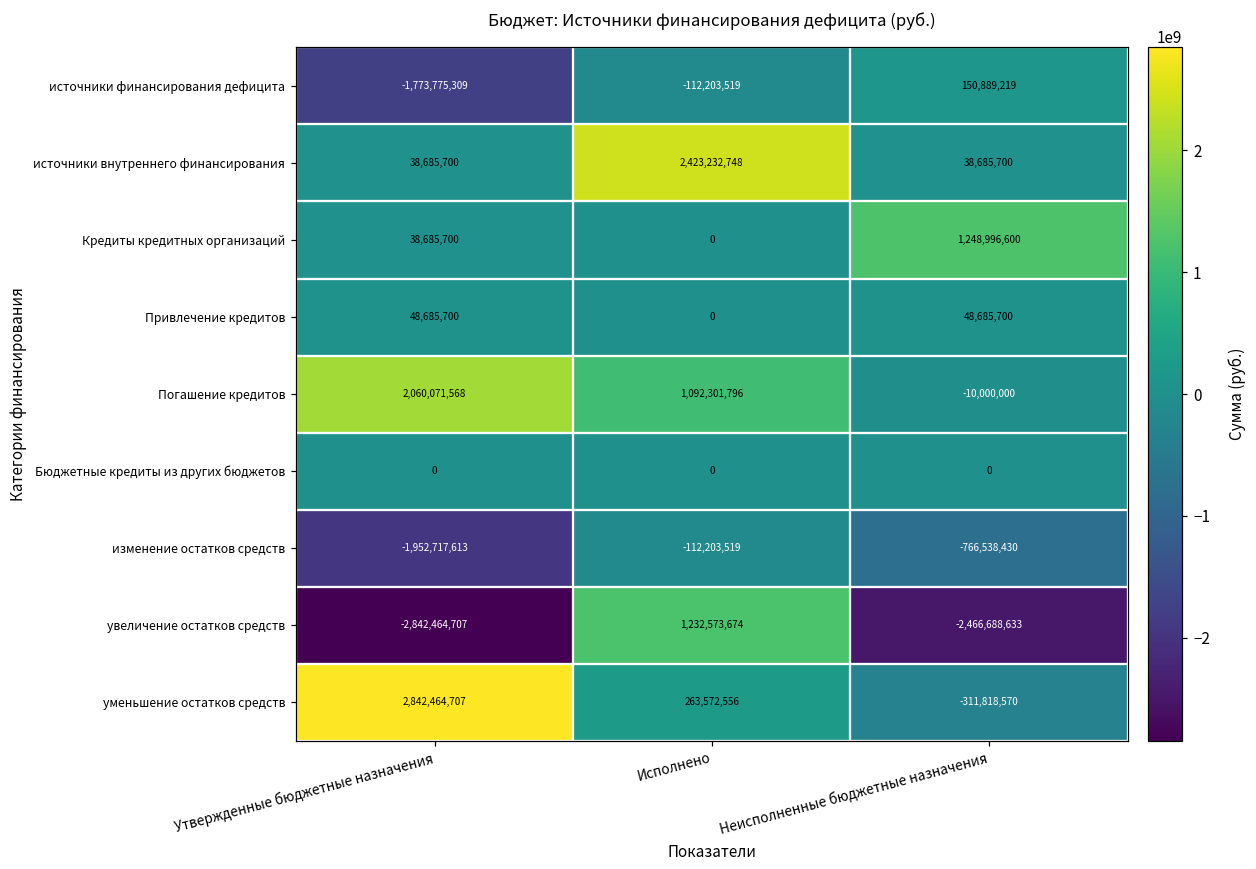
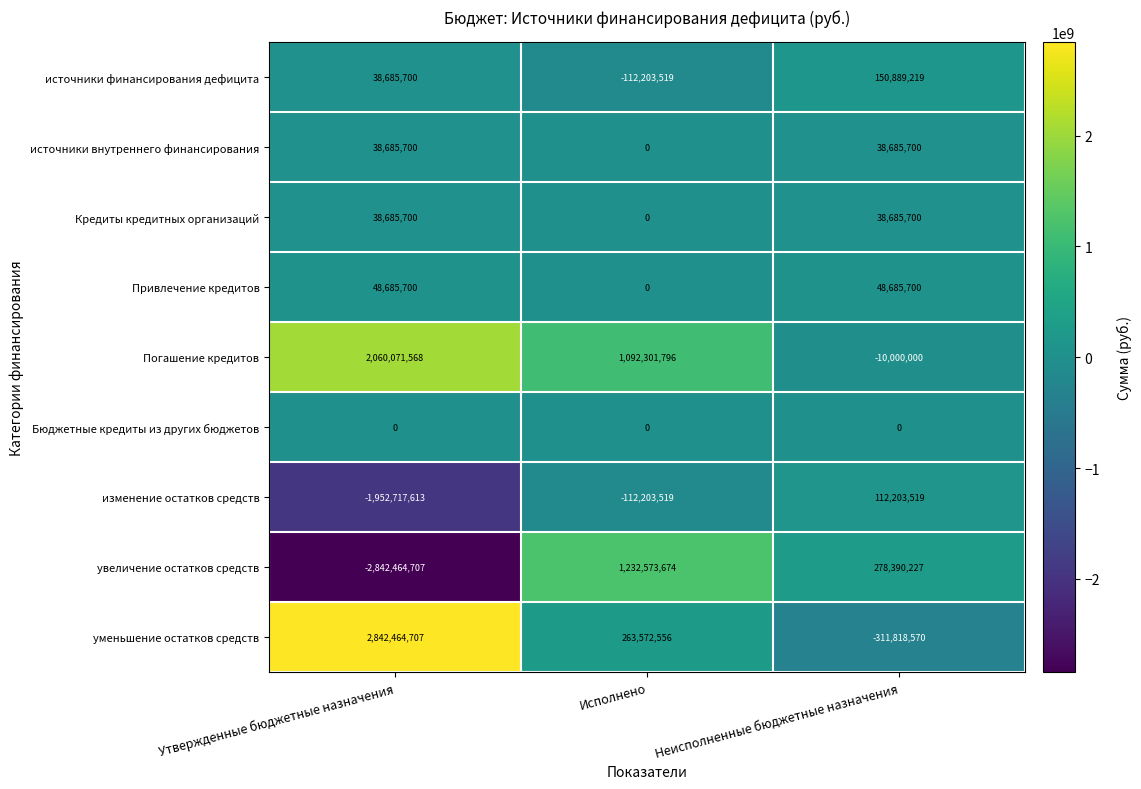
источники финансирования дефицита, Утвержденные бюджетные назначения: -1,773,775,309 -> 38,685,700
источники внутреннего финансирования, Исполнено: 2,423,232,748 -> 0
Кредиты кредитных организаций, Неисполненные бюджетные назначения: 1,248,996,600 -> 38,685,700
изменение остатков средств, Неисполненные бюджетные назначения: -766,538,430 -> 112,203,519
увеличение остатков средств, Неисполненные бюджетные назначения: -2,466,688,633 -> 278,390,227
